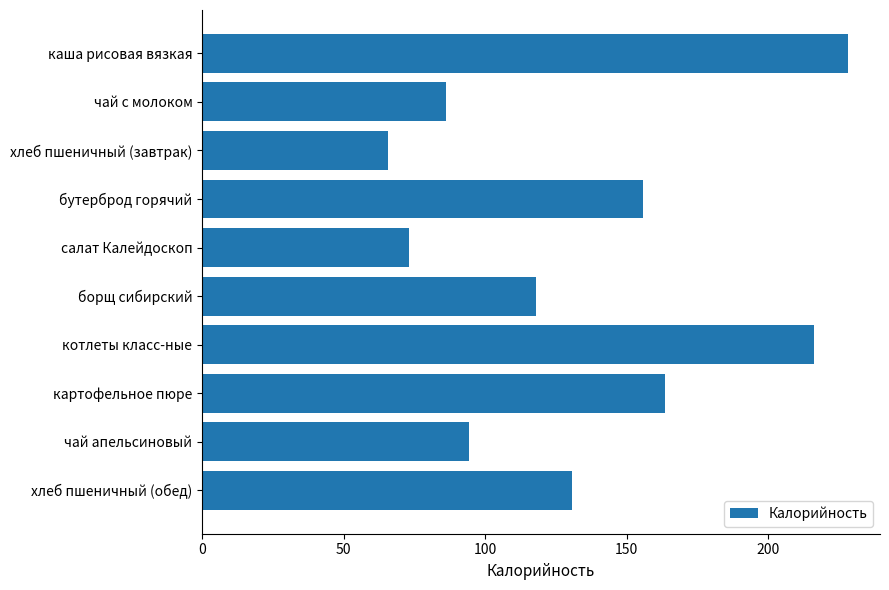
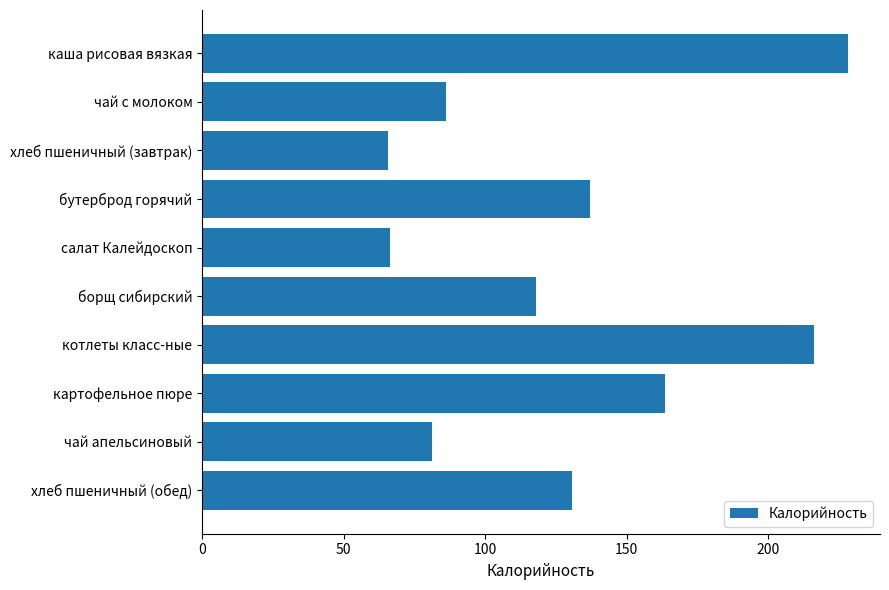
бутерброд горячий: 156 -> 137
салат Калейдоскоп: 73 -> 66
чай апельсиновый: 94 -> 81
